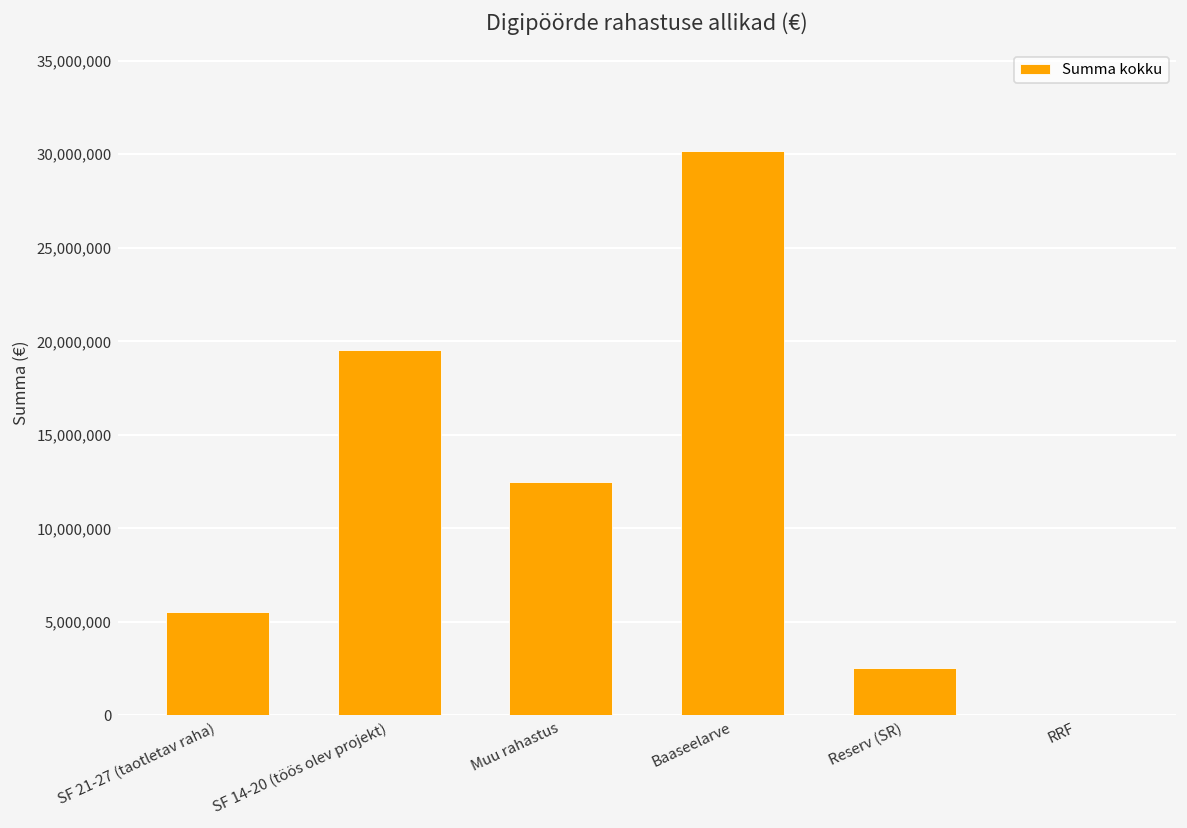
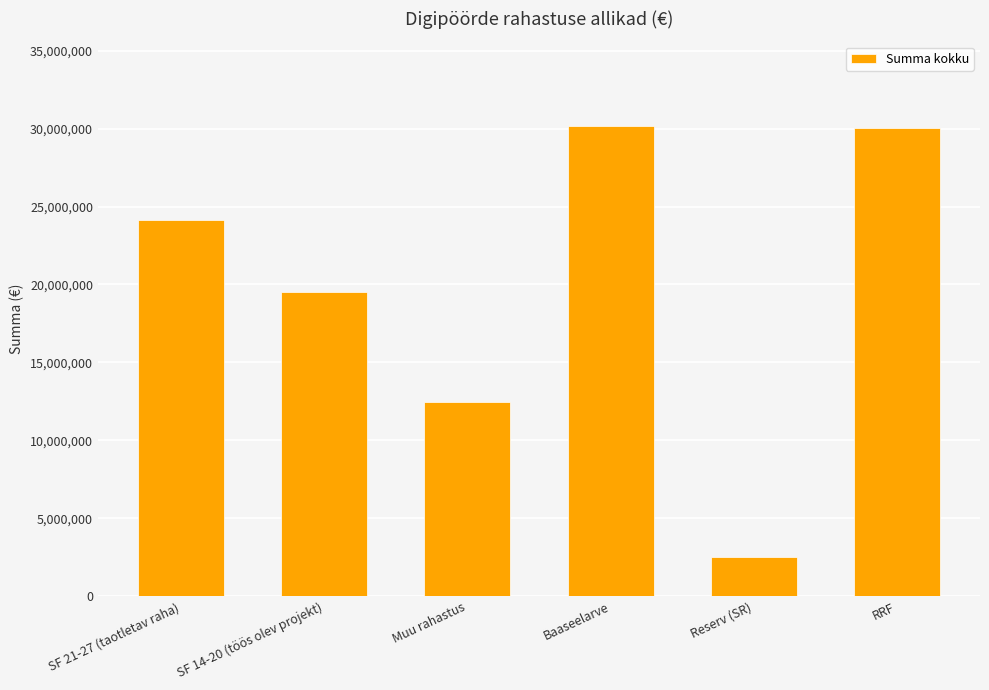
SF 21-27 (taotletav raha): 5,500,000 -> 24,200,000
RRF: 0 -> 30,100,000
